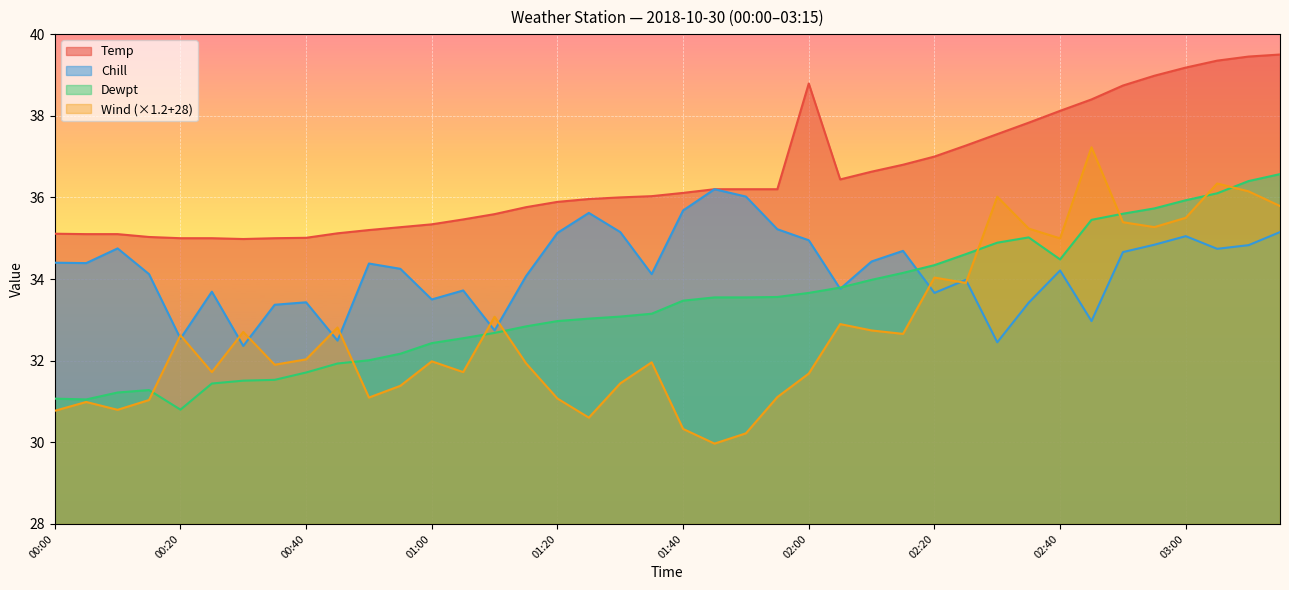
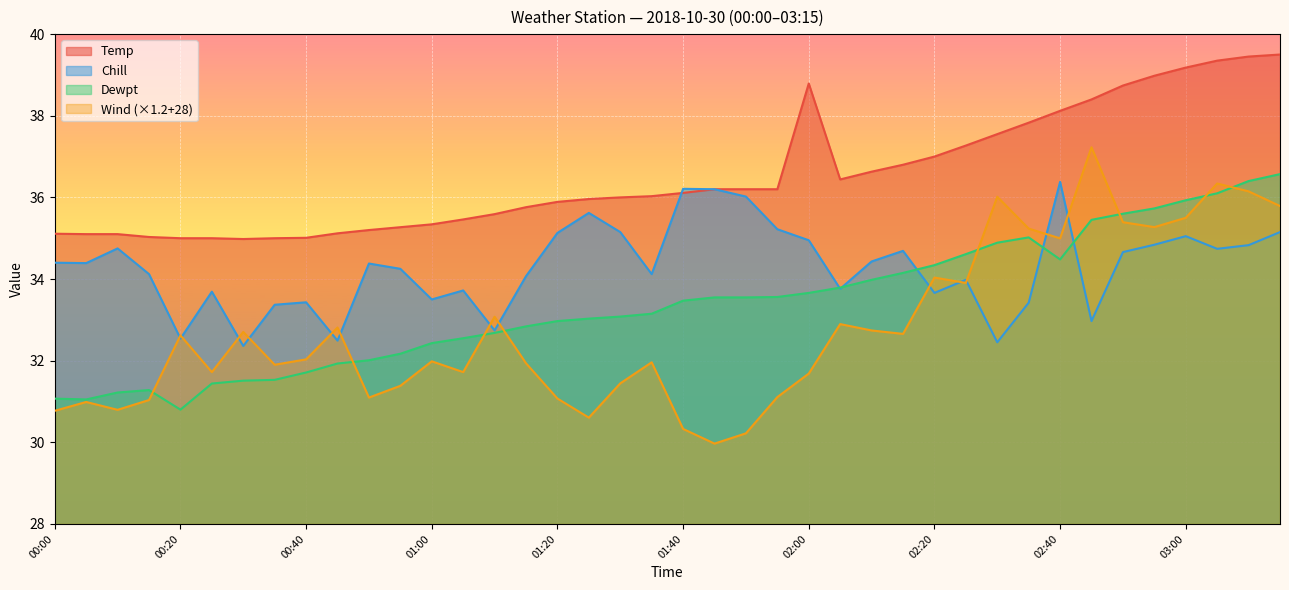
Chill, 01:40: 35.7 -> 36.2
Chill, 02:40: 34.2 -> 36.4
